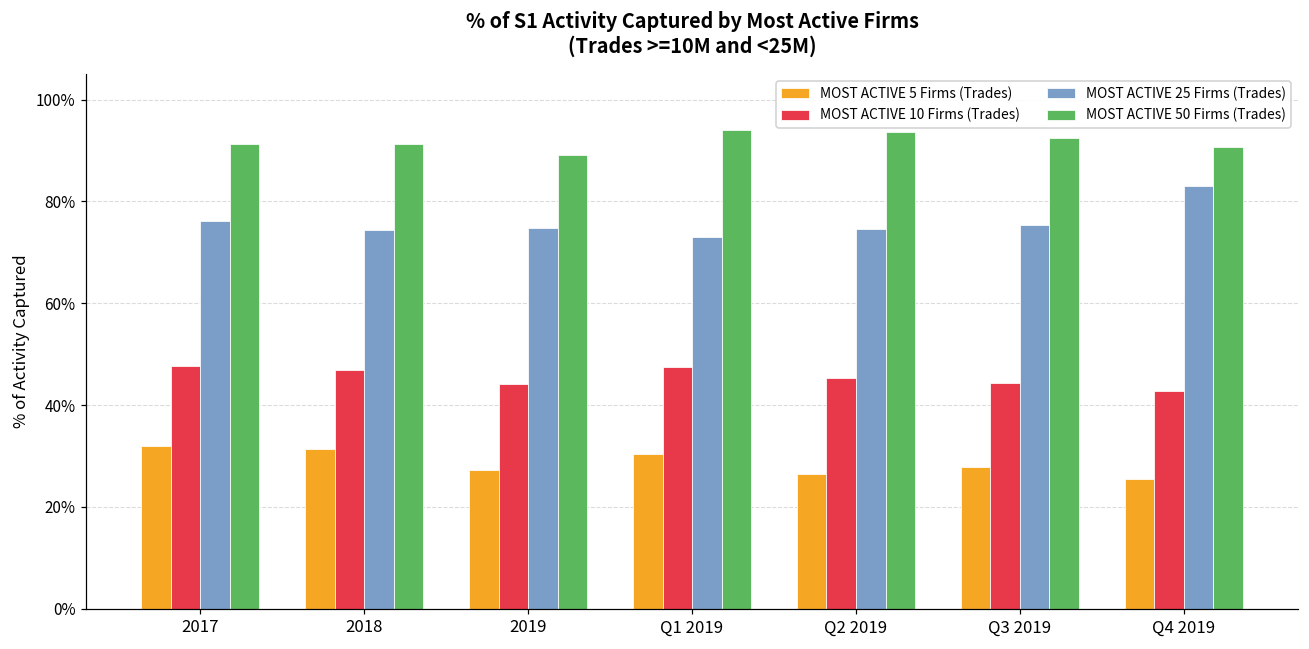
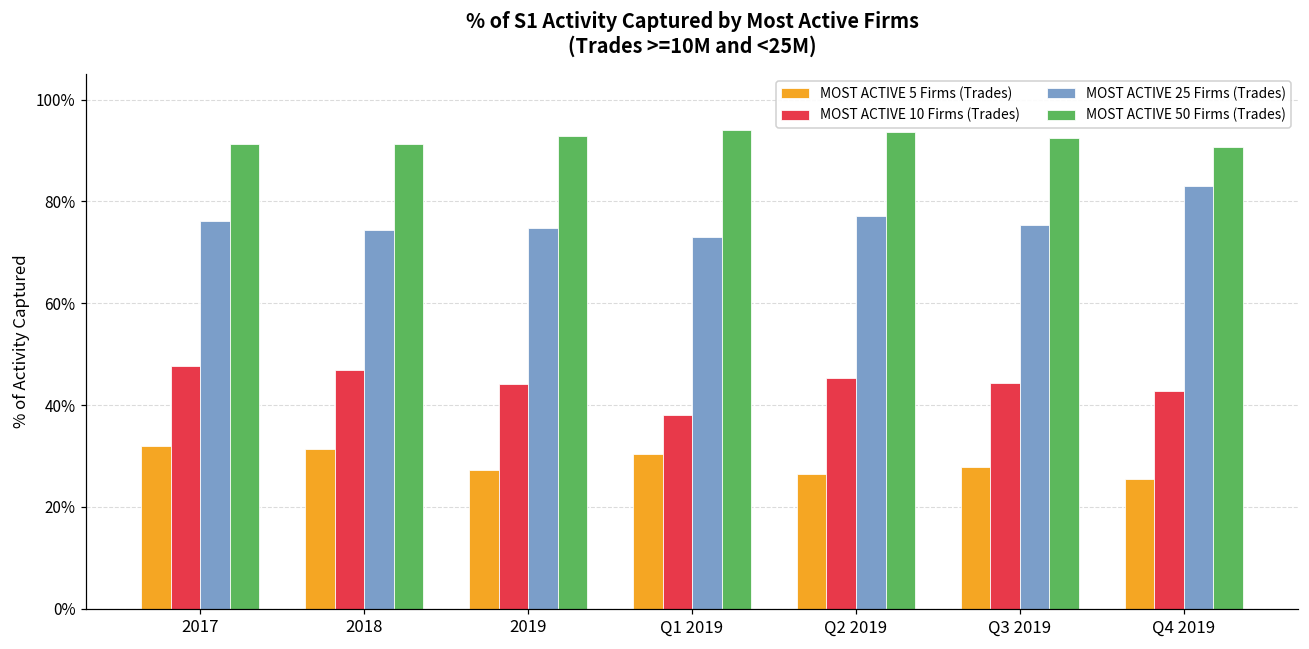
MOST ACTIVE 50 Firms (Trades), 2019: 89% -> 93%
MOST ACTIVE 10 Firms (Trades), Q1 2019: 48% -> 38%
MOST ACTIVE 25 Firms (Trades), Q2 2019: 75% -> 77%
